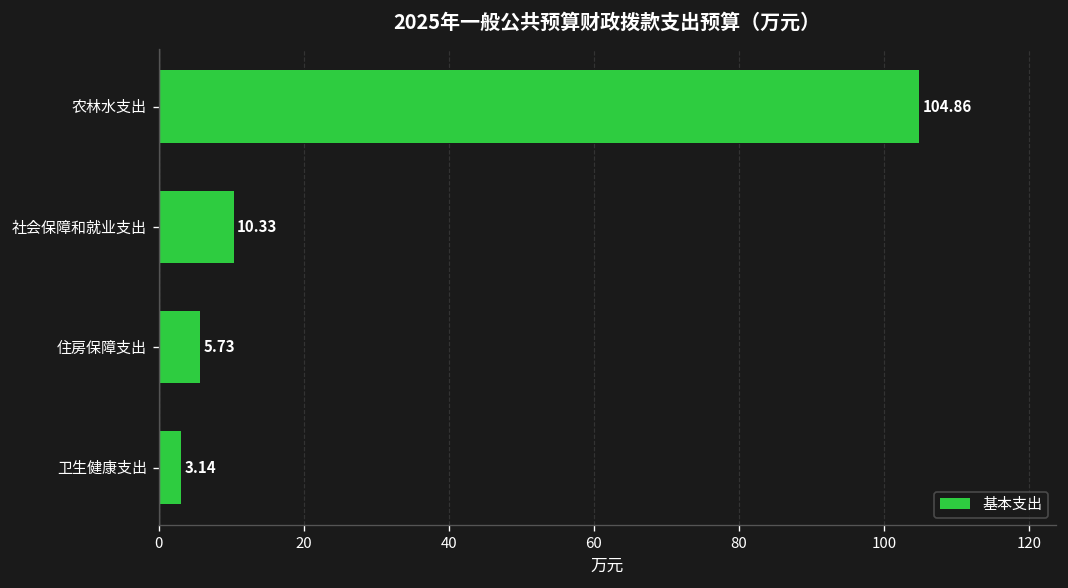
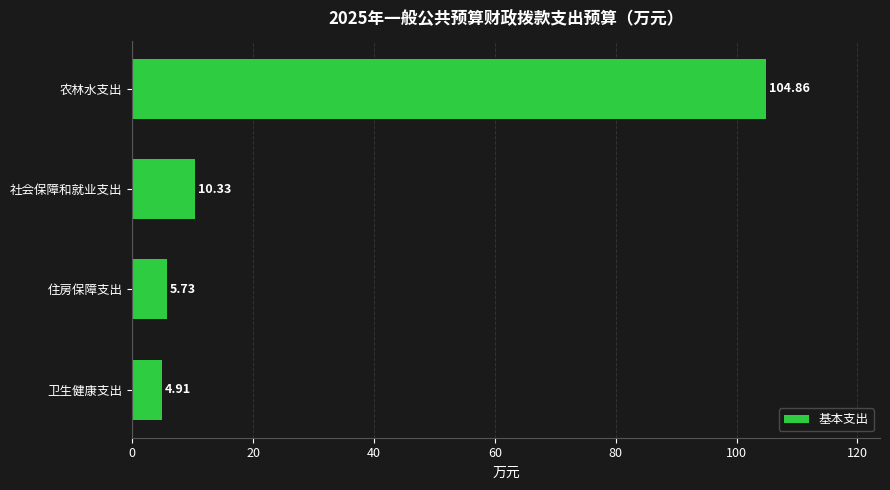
卫生健康支出: 3.14 -> 4.91
